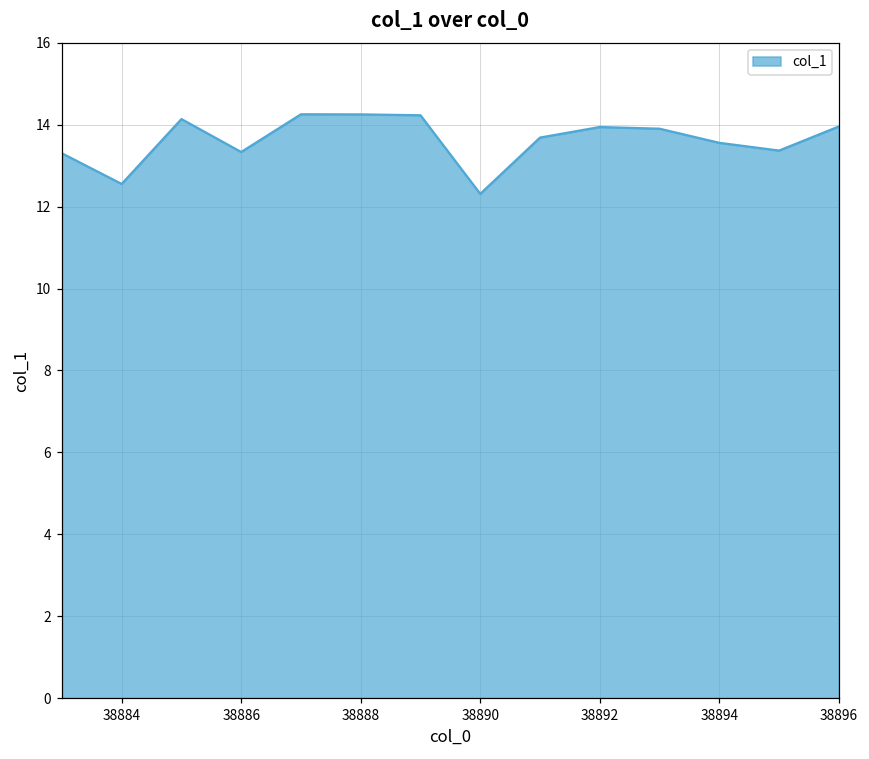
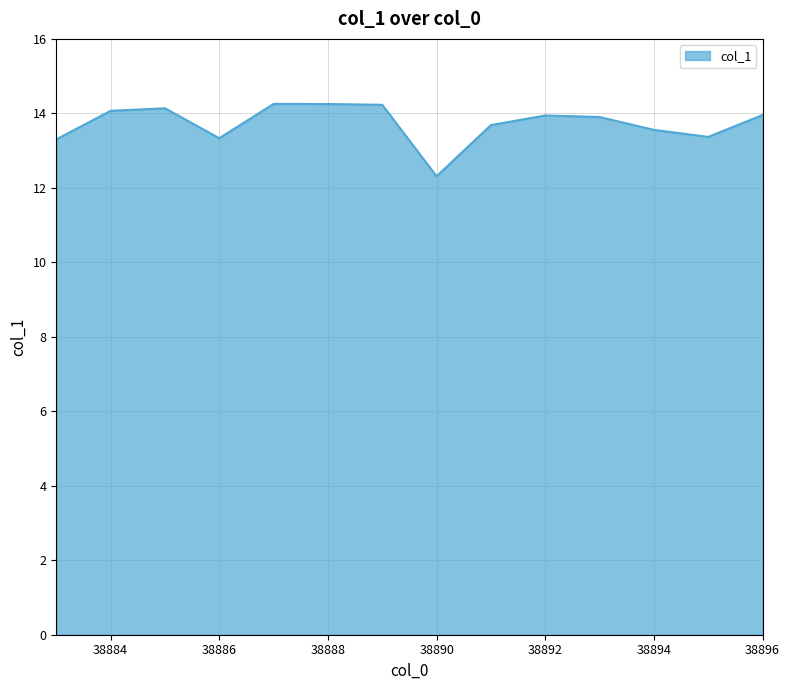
38884: 12.6 -> 14.1
